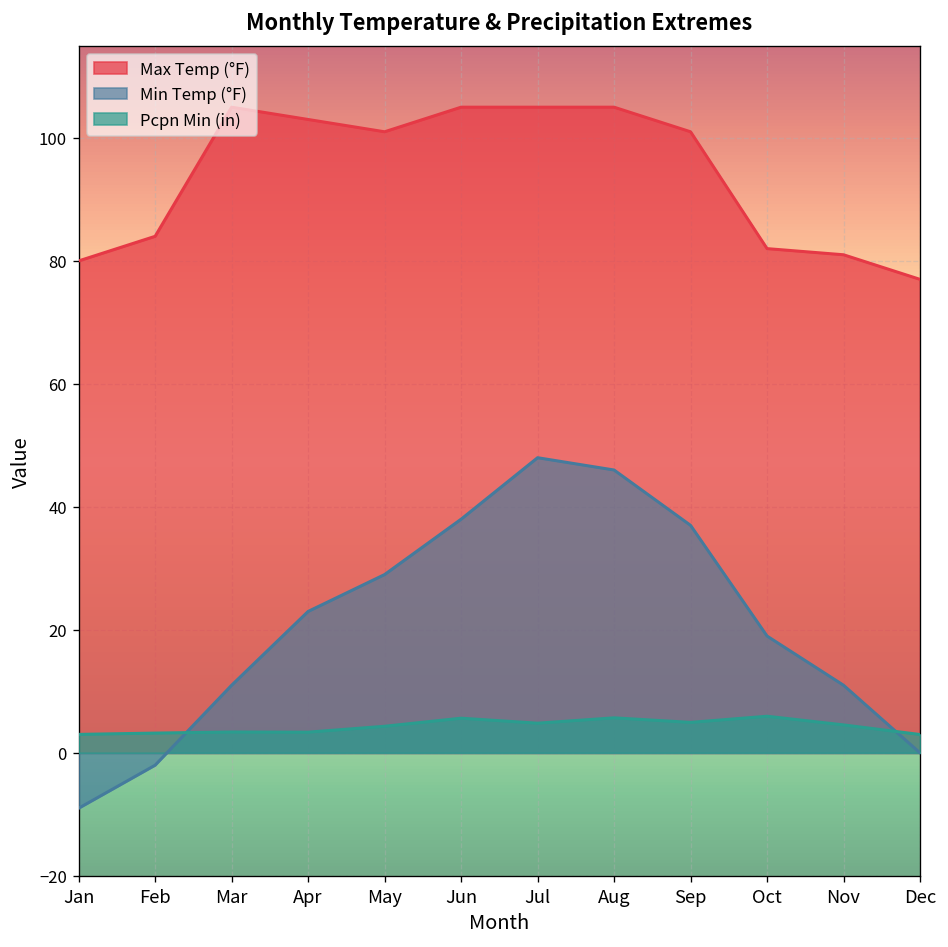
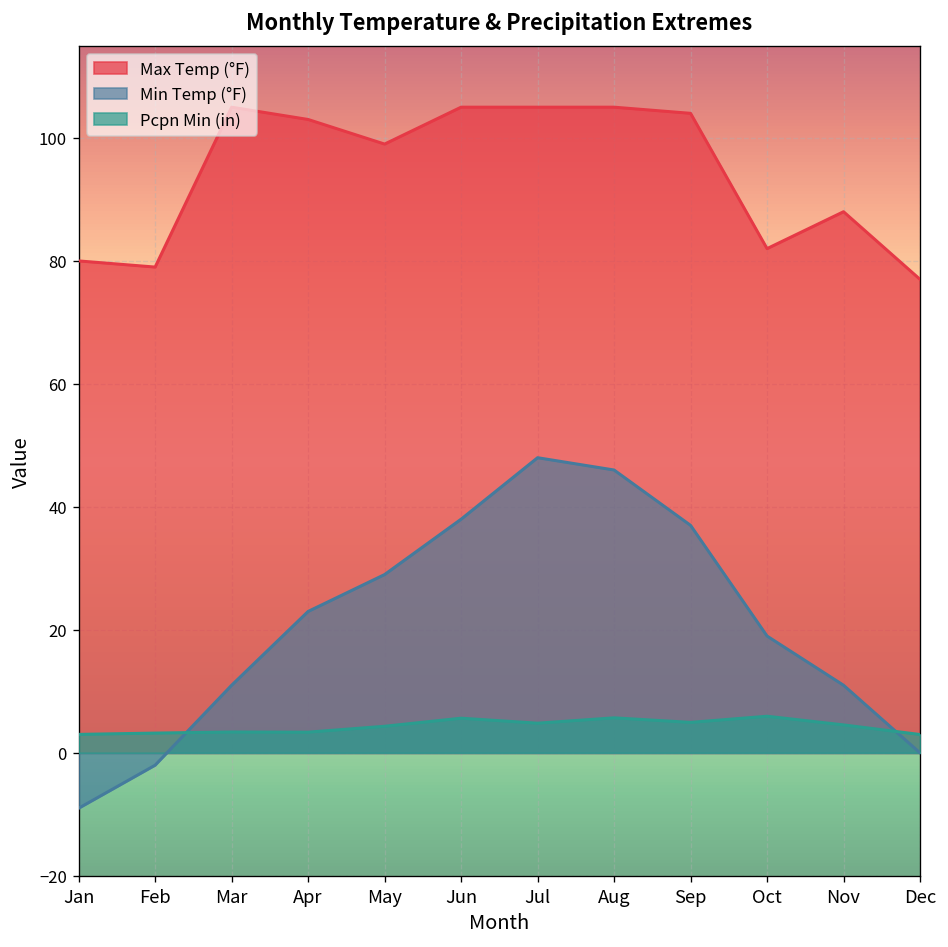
Max Temp (°F), Feb: 84 -> 79
Max Temp (°F), May: 101 -> 99
Max Temp (°F), Sep: 101 -> 104
Max Temp (°F), Nov: 81 -> 88
